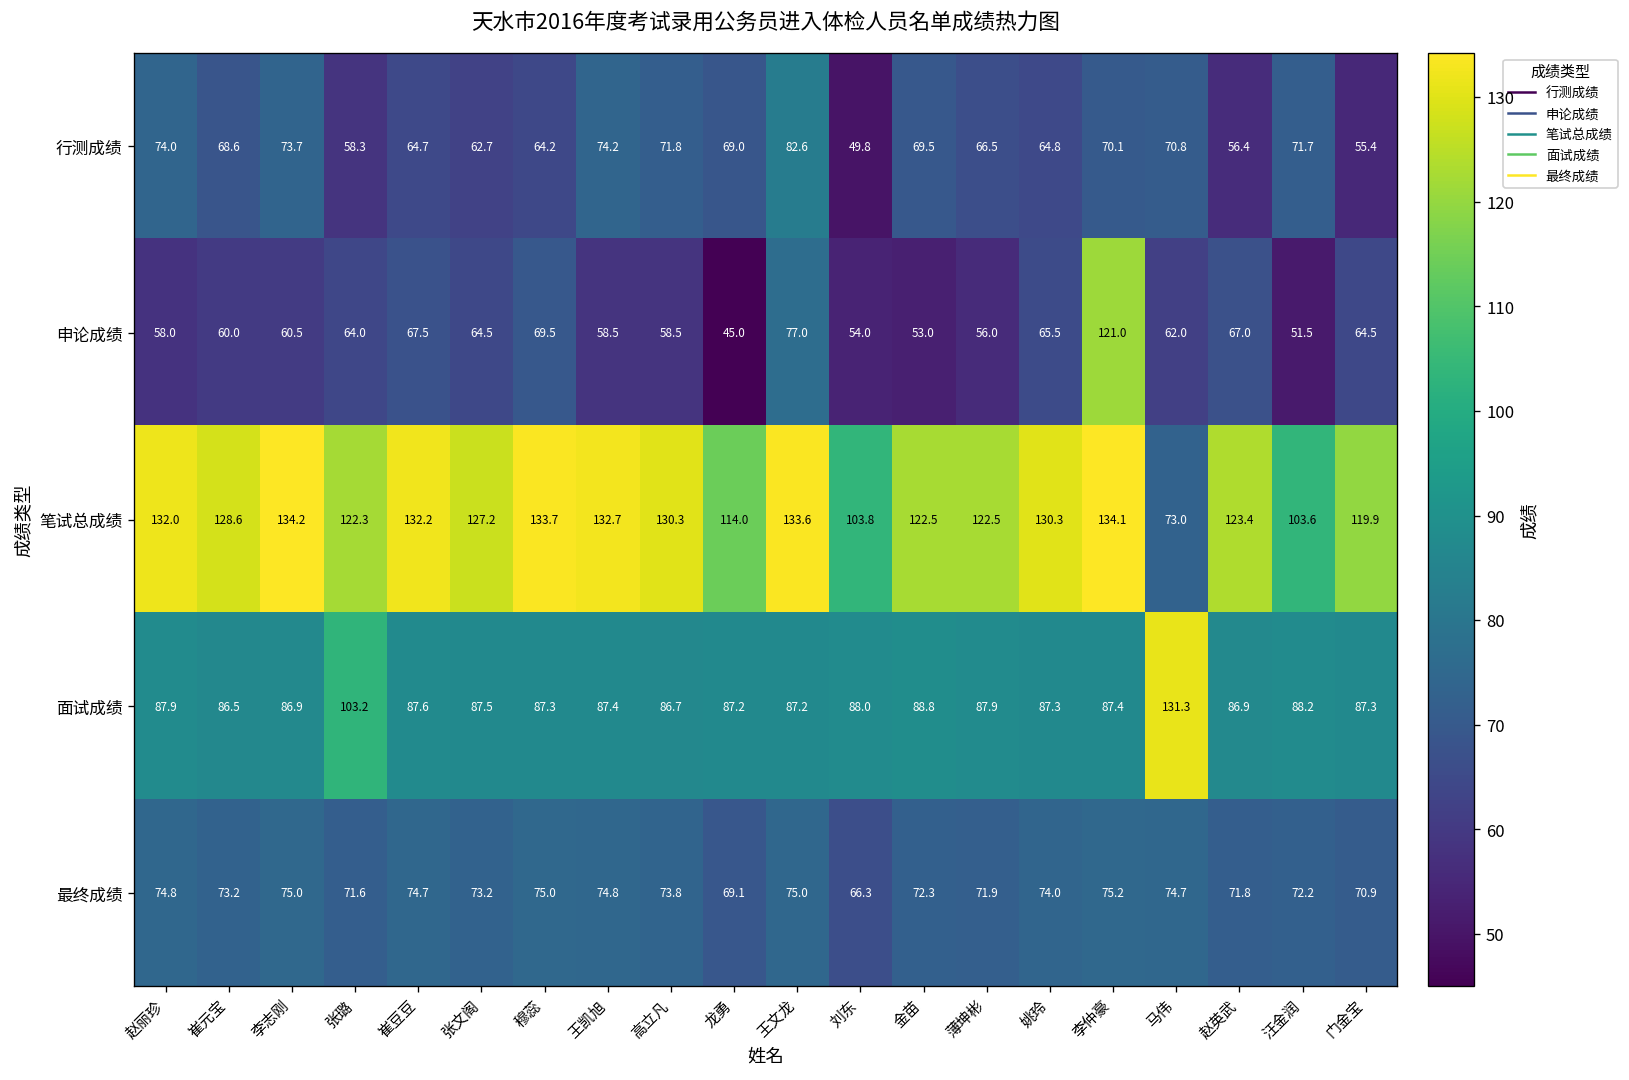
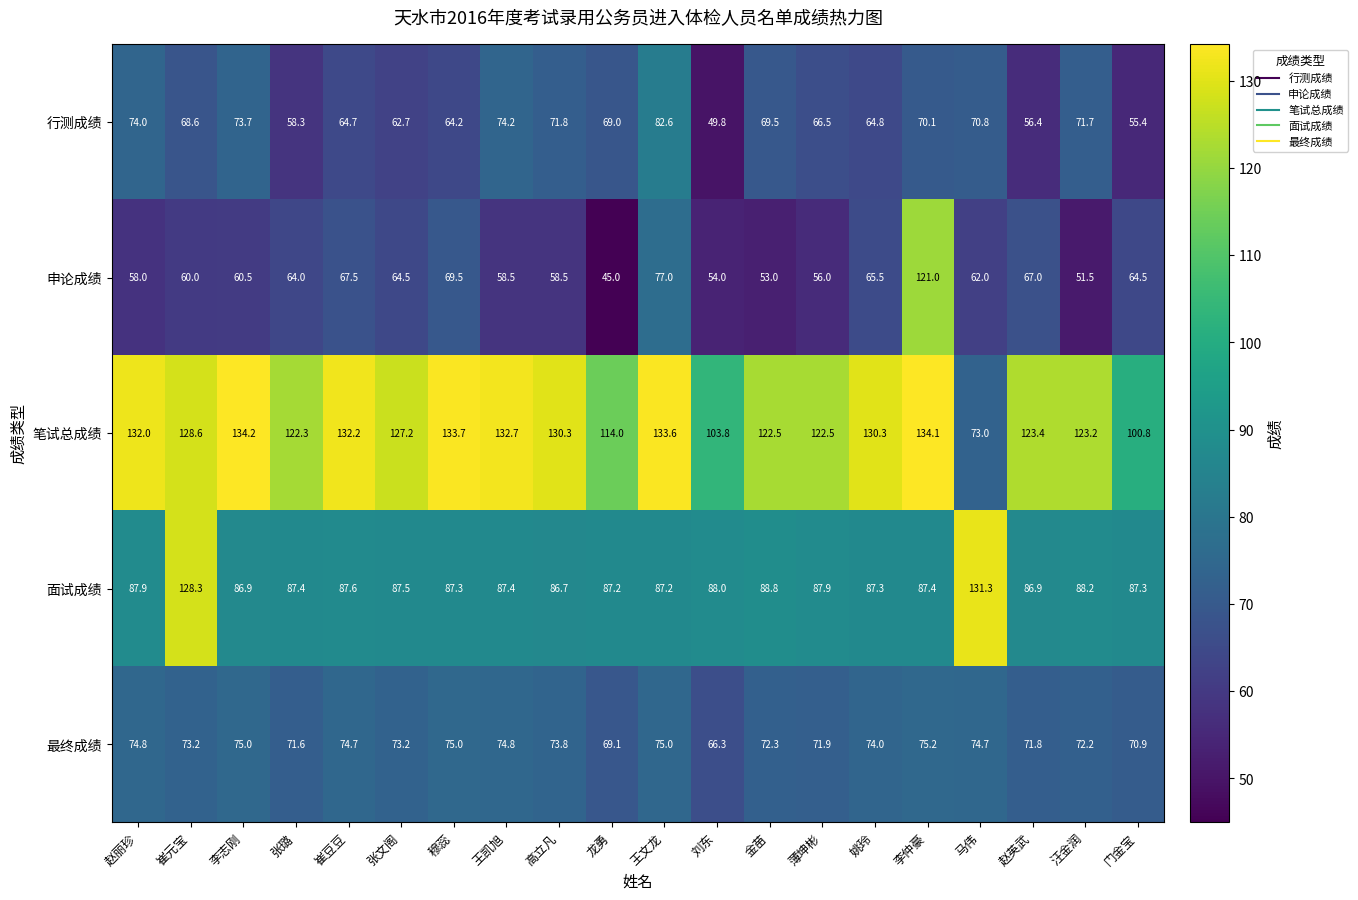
笔试总成绩, 汪金润: 103.6 -> 123.2
笔试总成绩, 门金宝: 119.9 -> 100.8
面试成绩, 崔元宝: 86.5 -> 128.3
面试成绩, 张璐: 103.2 -> 87.4
